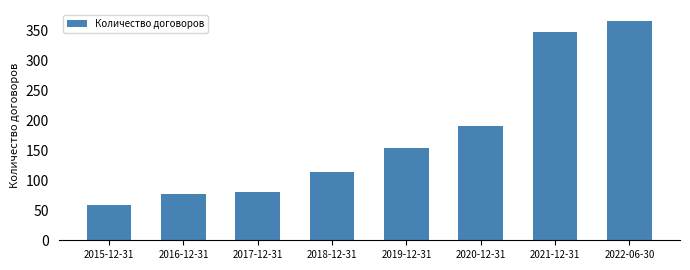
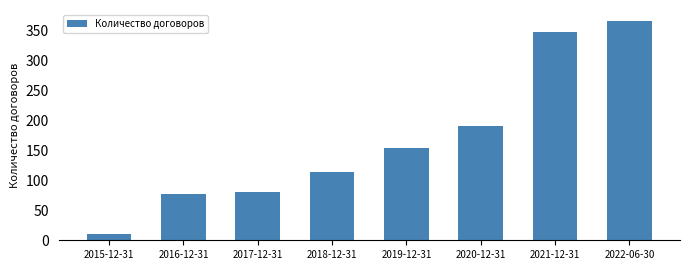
2015-12-31: 60 -> 10
